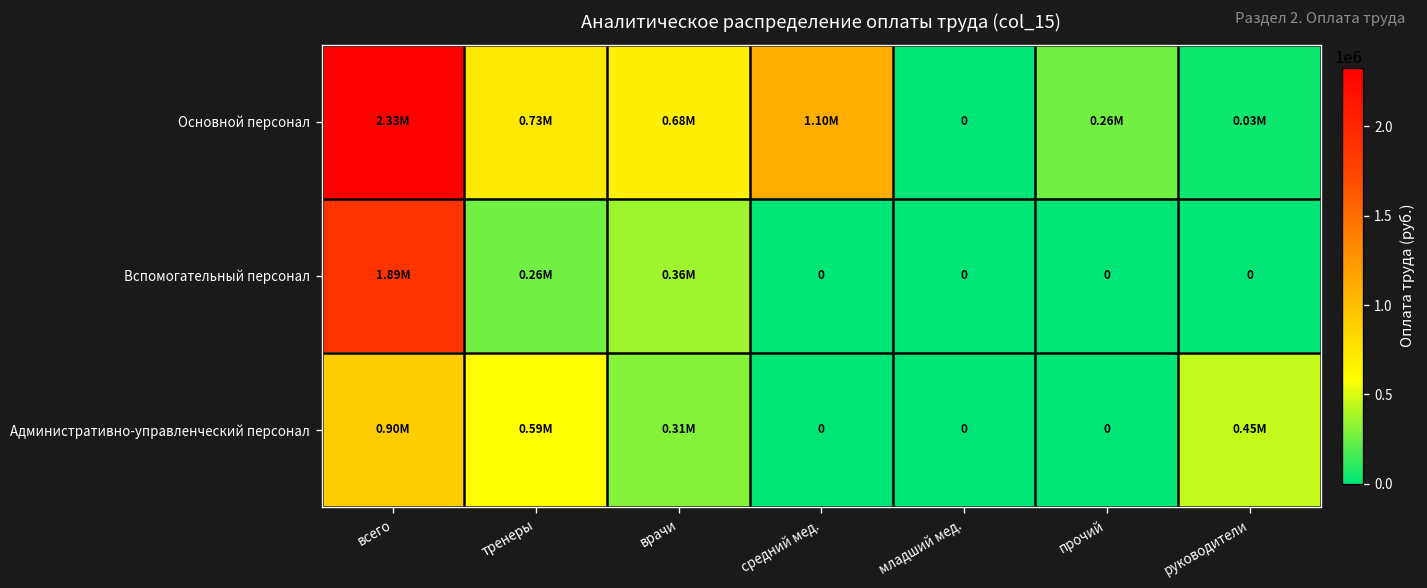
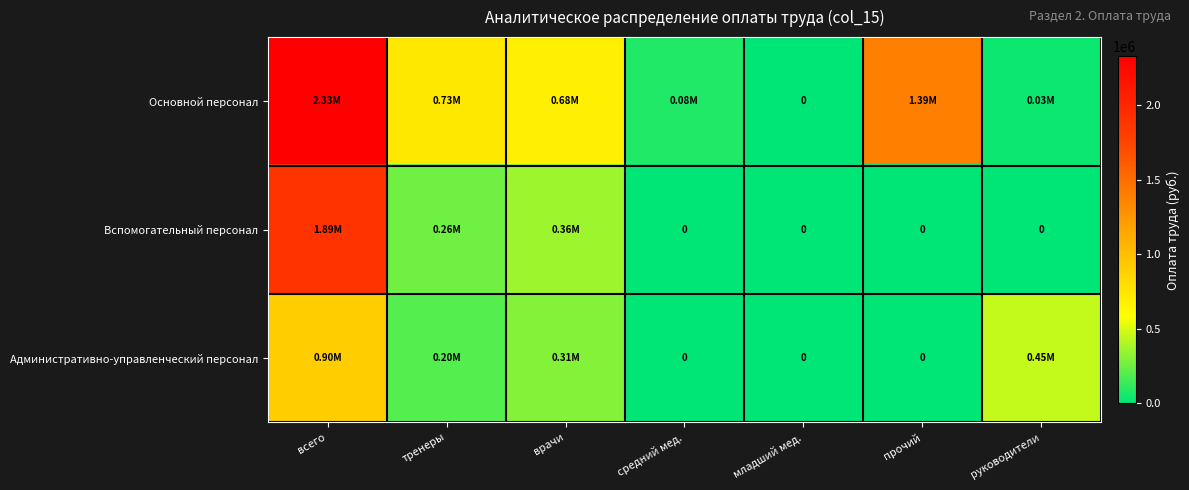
Основной персонал, средний мед.: 1.10M -> 0.08M
Основной персонал, прочий: 0.26M -> 1.39M
Административно-управленческий персонал, тренеры: 0.59M -> 0.20M
